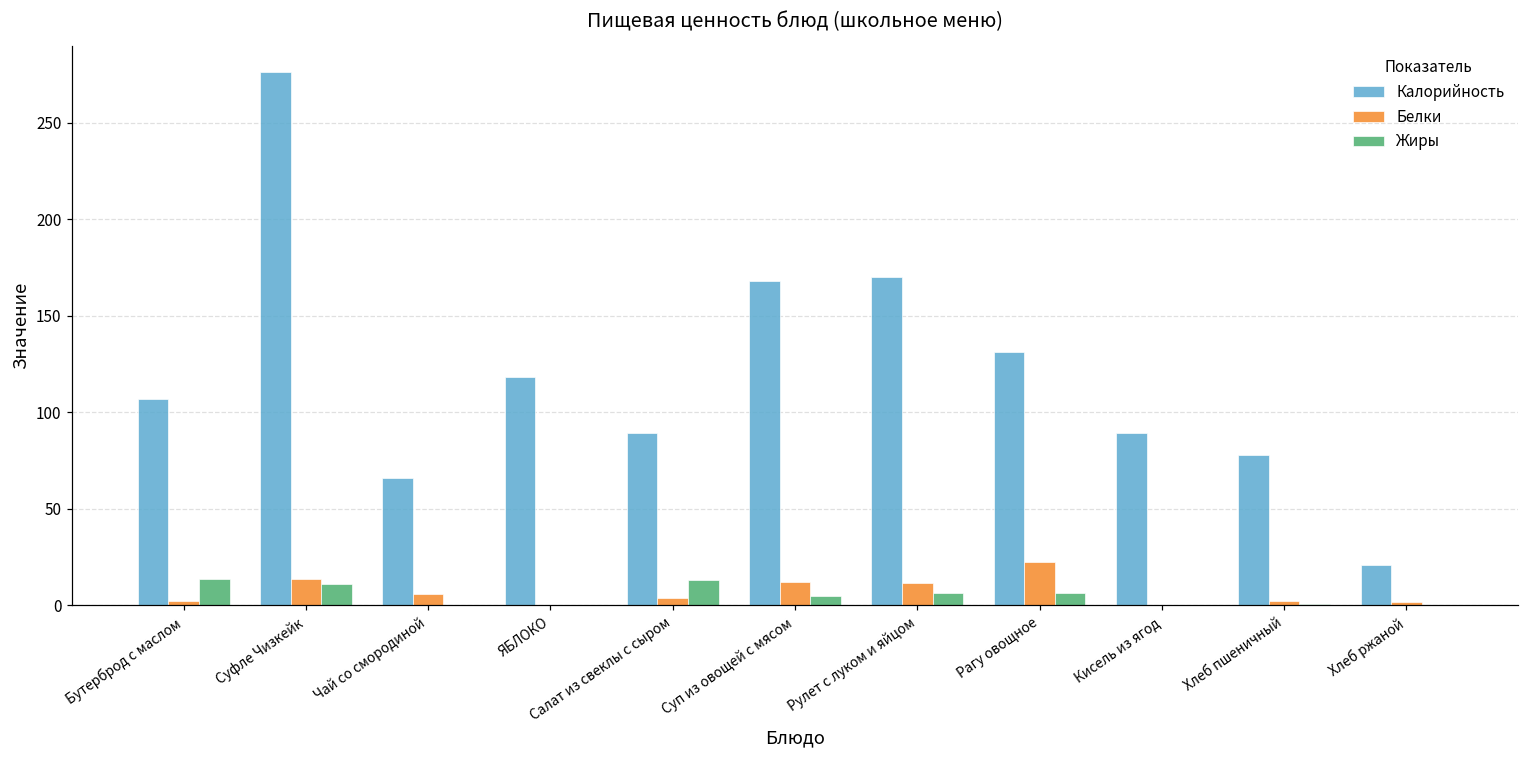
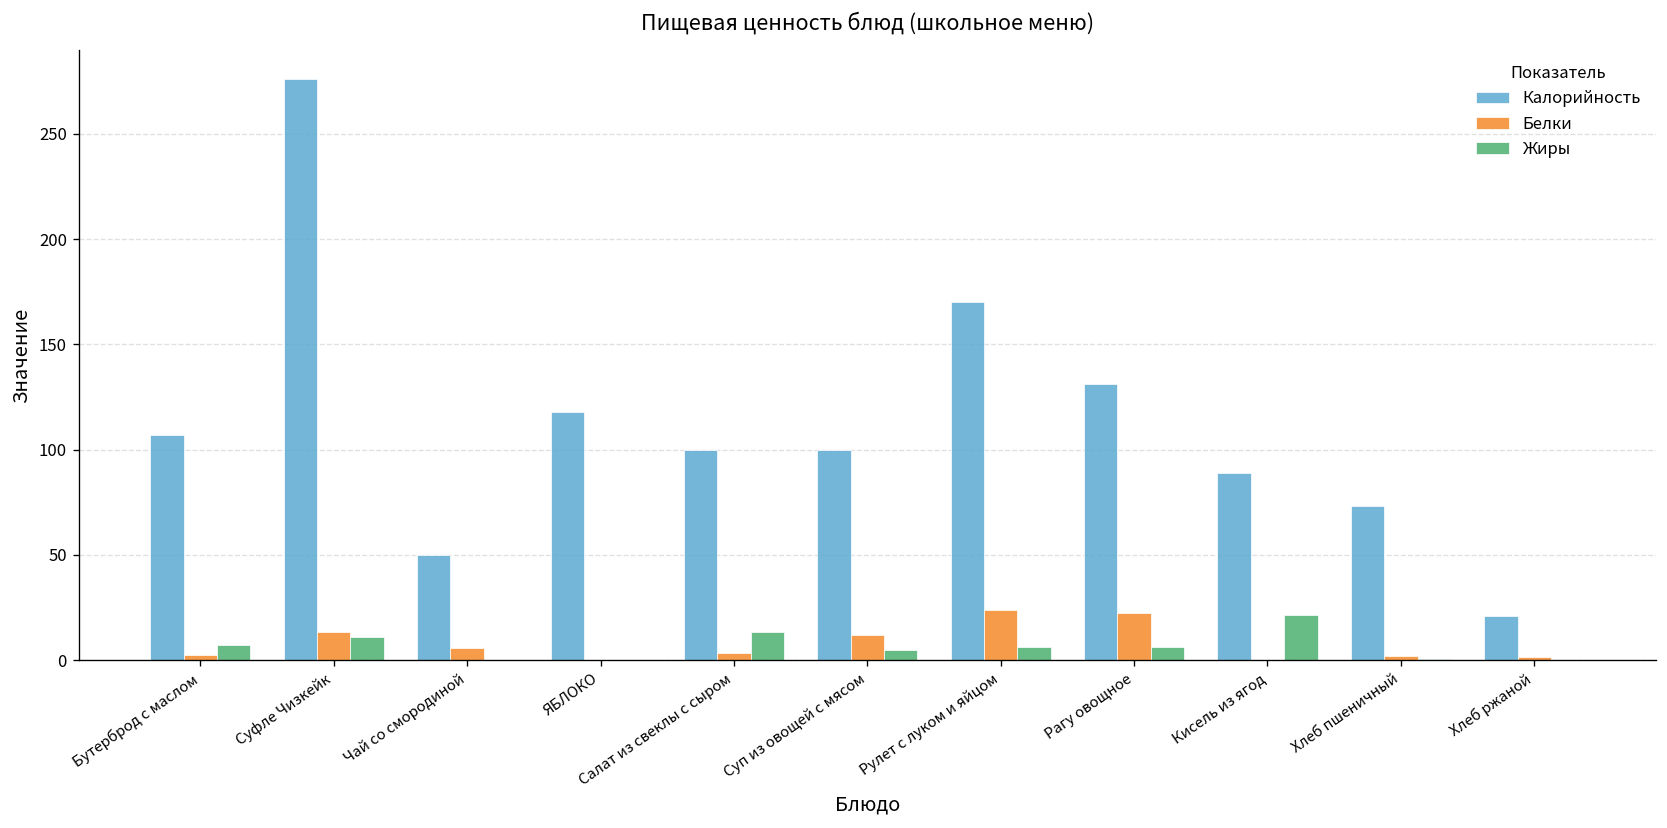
Жиры, Бутерброд с маслом: 14 -> 7
Калорийность, Чай со смородиной: 66 -> 50
Калорийность, Салат из свеклы с сыром: 89 -> 100
Калорийность, Суп из овощей с мясом: 168 -> 100
Белки, Рулет с луком и яйцом: 11 -> 24
Жиры, Кисель из ягод: 0 -> 22
Калорийность, Хлеб пшеничный: 78 -> 73
